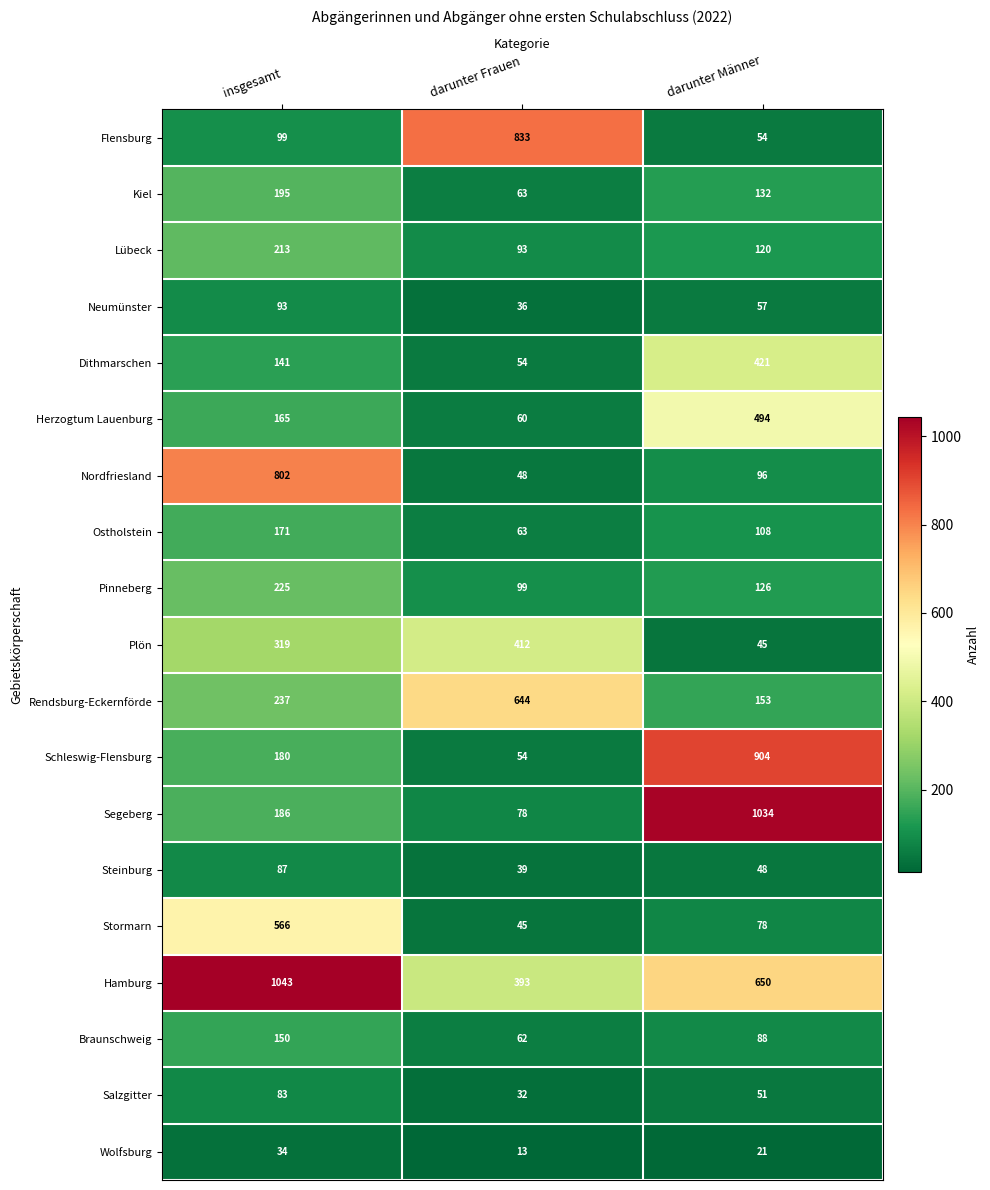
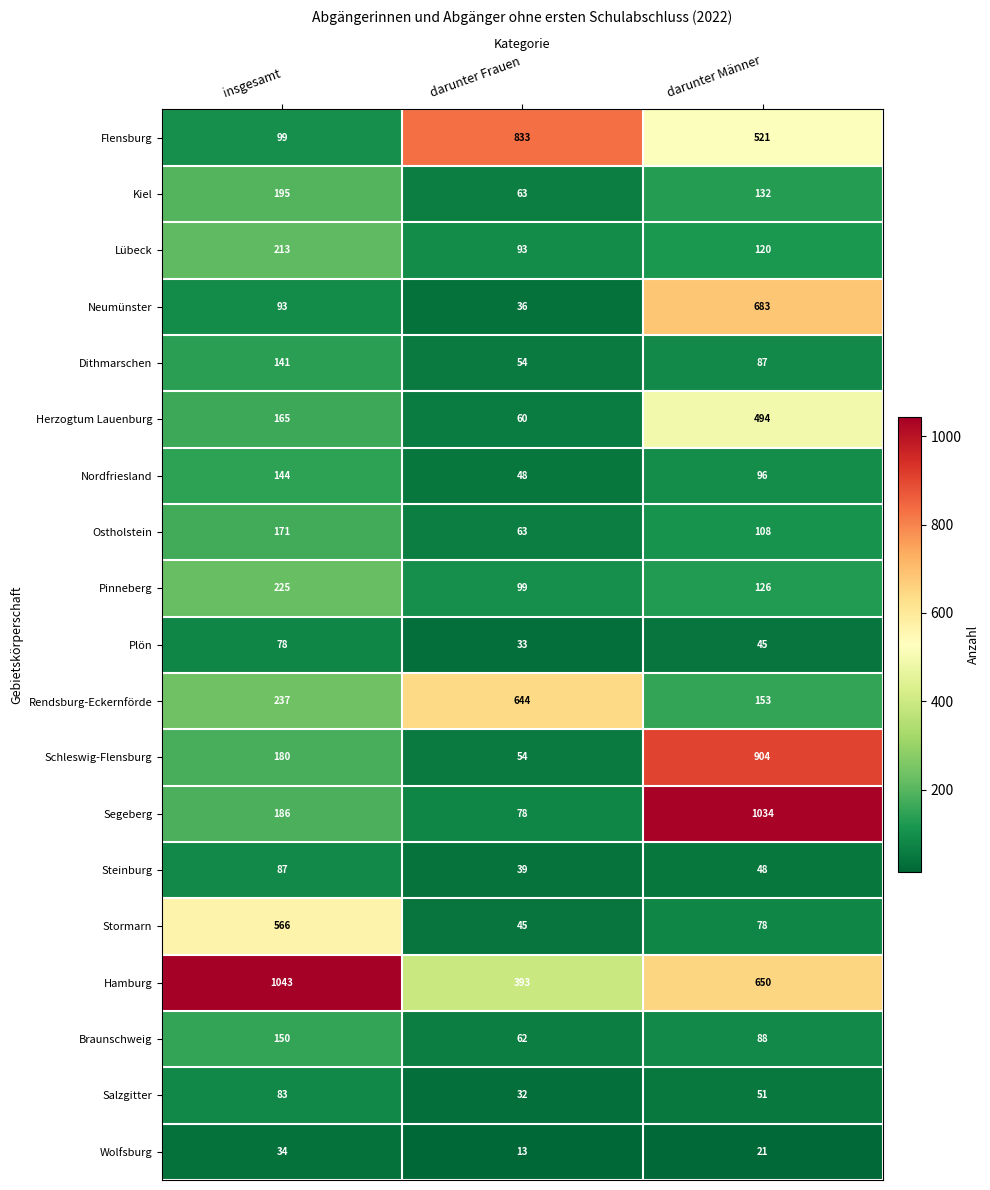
Flensburg, darunter Männer: 54 -> 521
Neumünster, darunter Männer: 57 -> 683
Dithmarschen, darunter Männer: 421 -> 87
Nordfriesland, insgesamt: 802 -> 144
Plön, insgesamt: 319 -> 78
Plön, darunter Frauen: 412 -> 33
